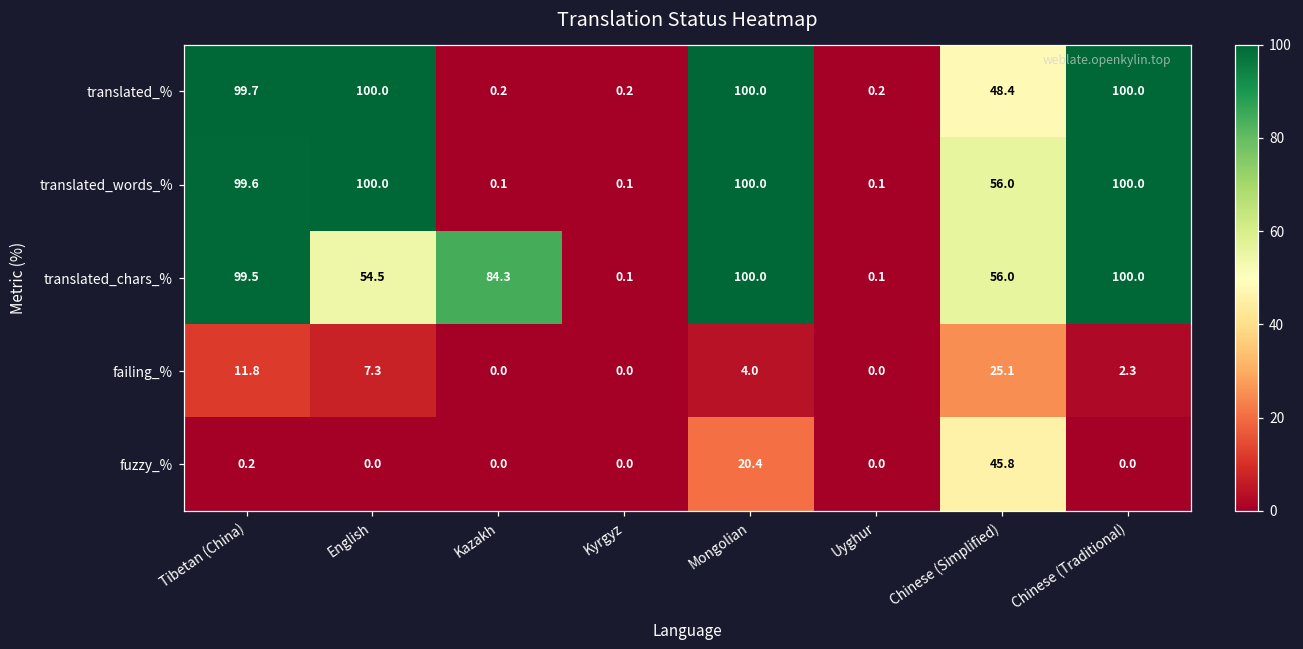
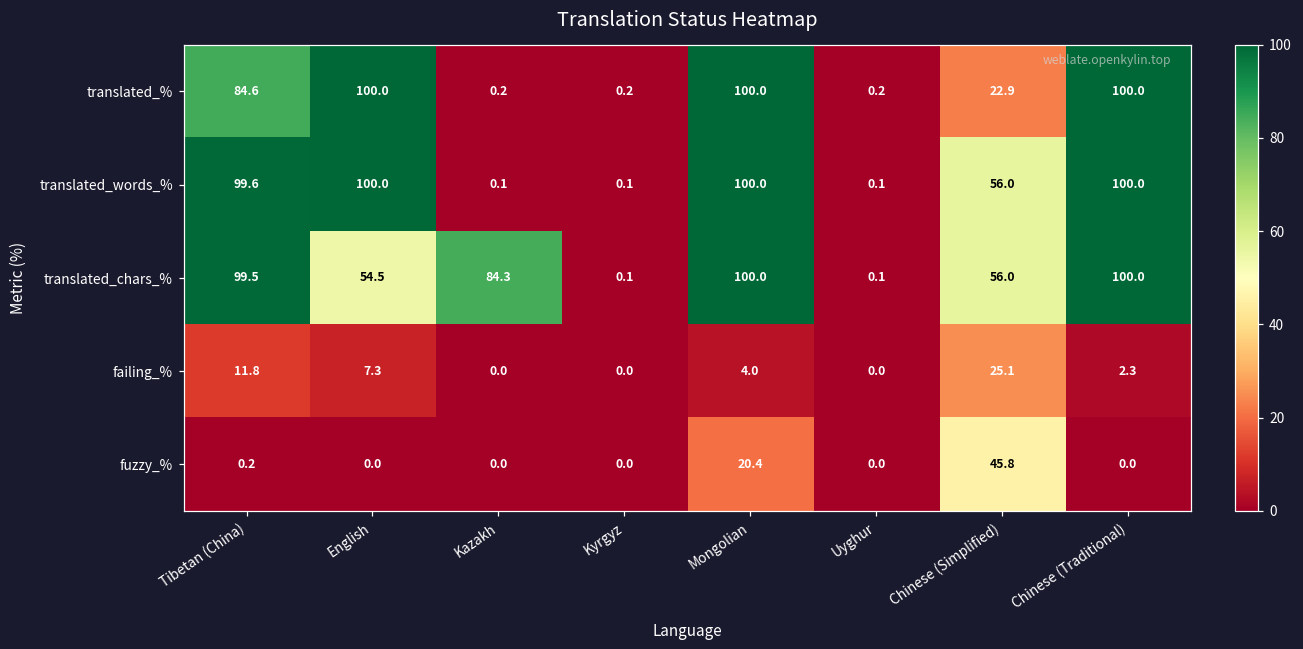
translated_%, Tibetan (China): 99.7 -> 84.6
translated_%, Chinese (Simplified): 48.4 -> 22.9
